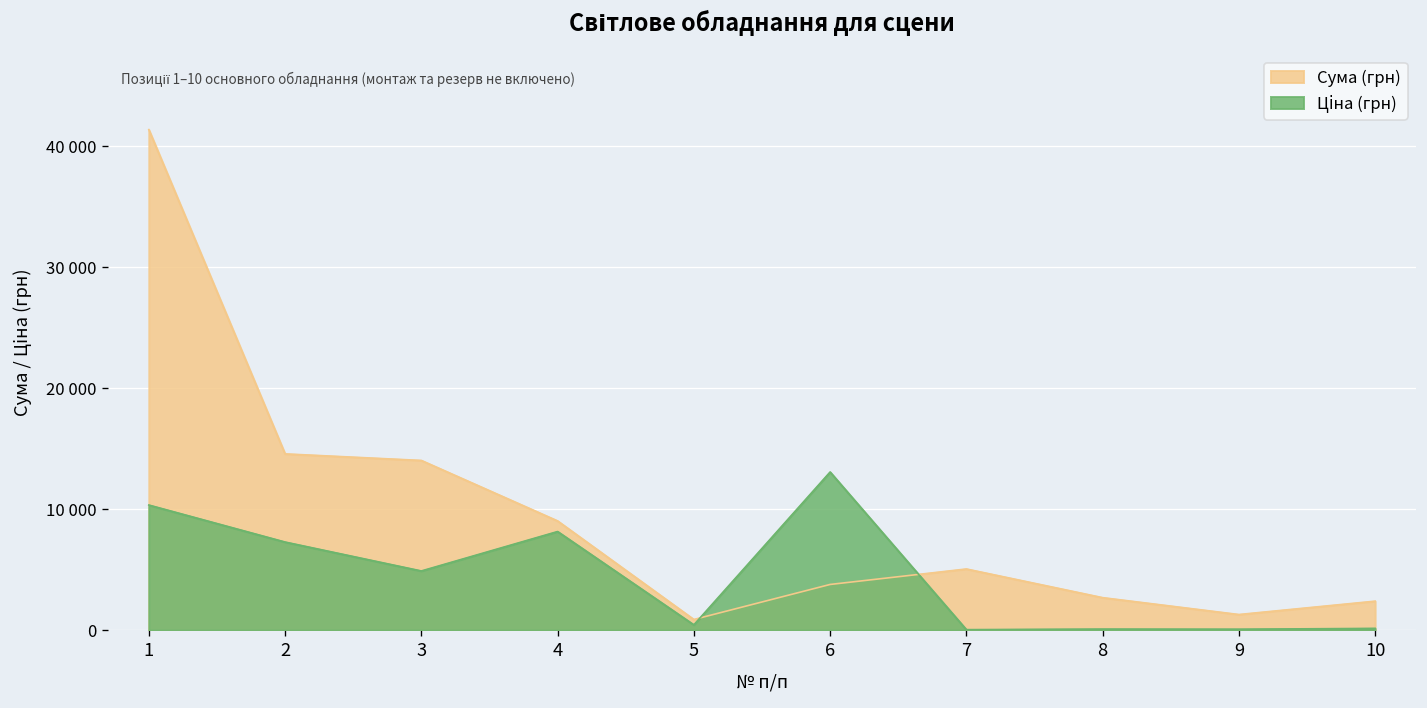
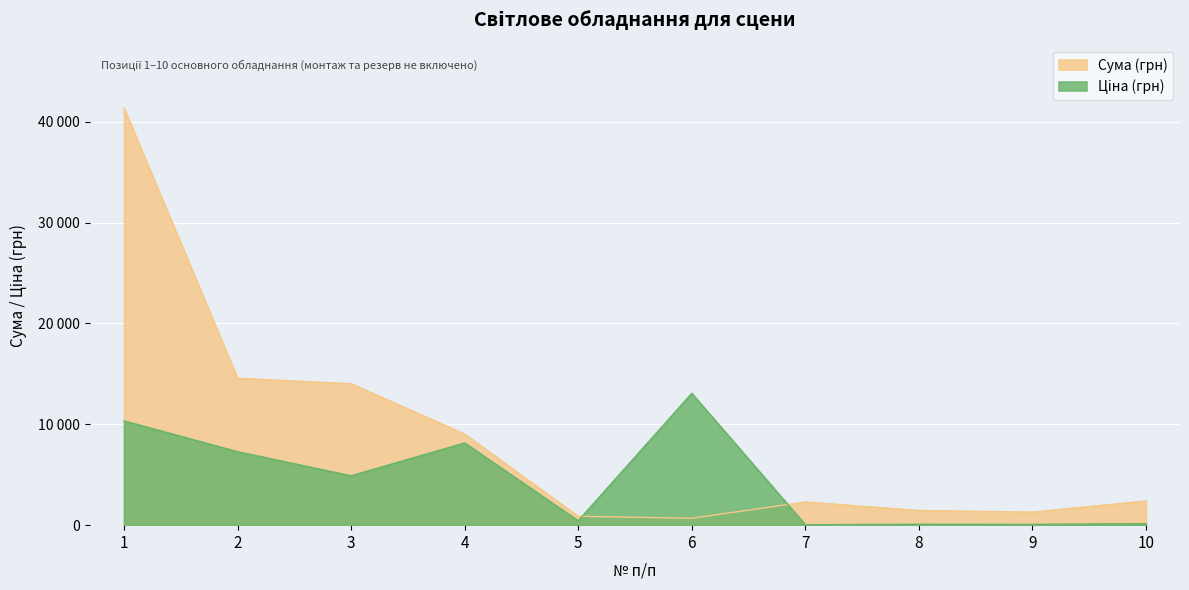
Сума (грн), 6: 3800 -> 700
Сума (грн), 7: 5100 -> 2300
Сума (грн), 8: 2700 -> 1500
